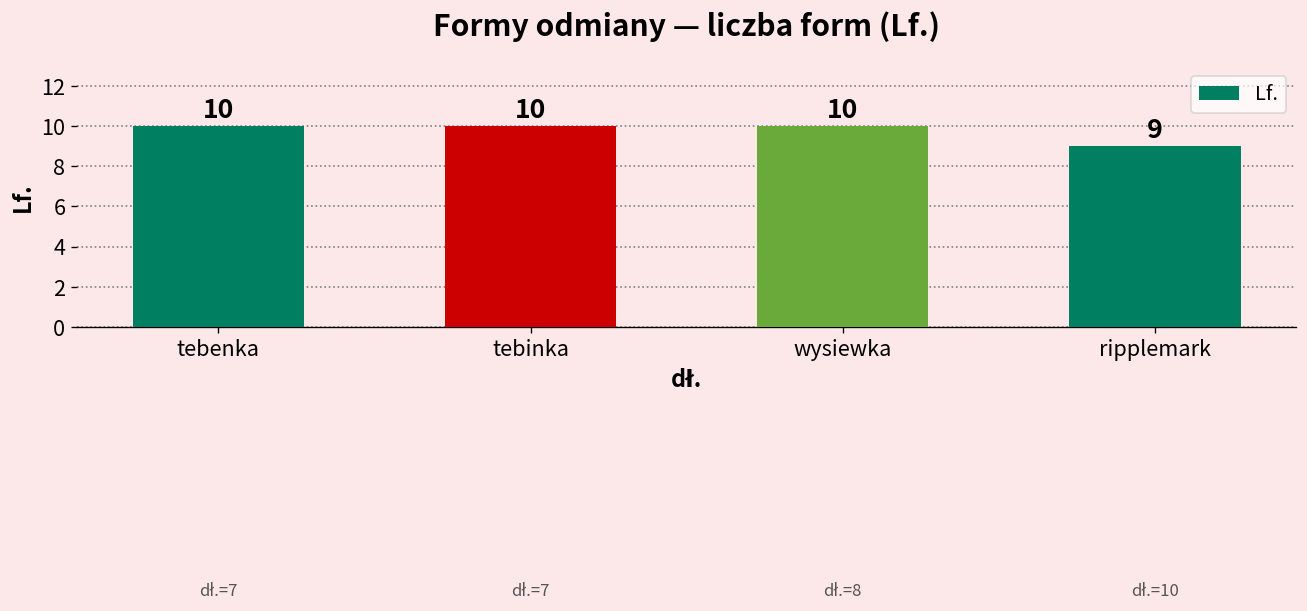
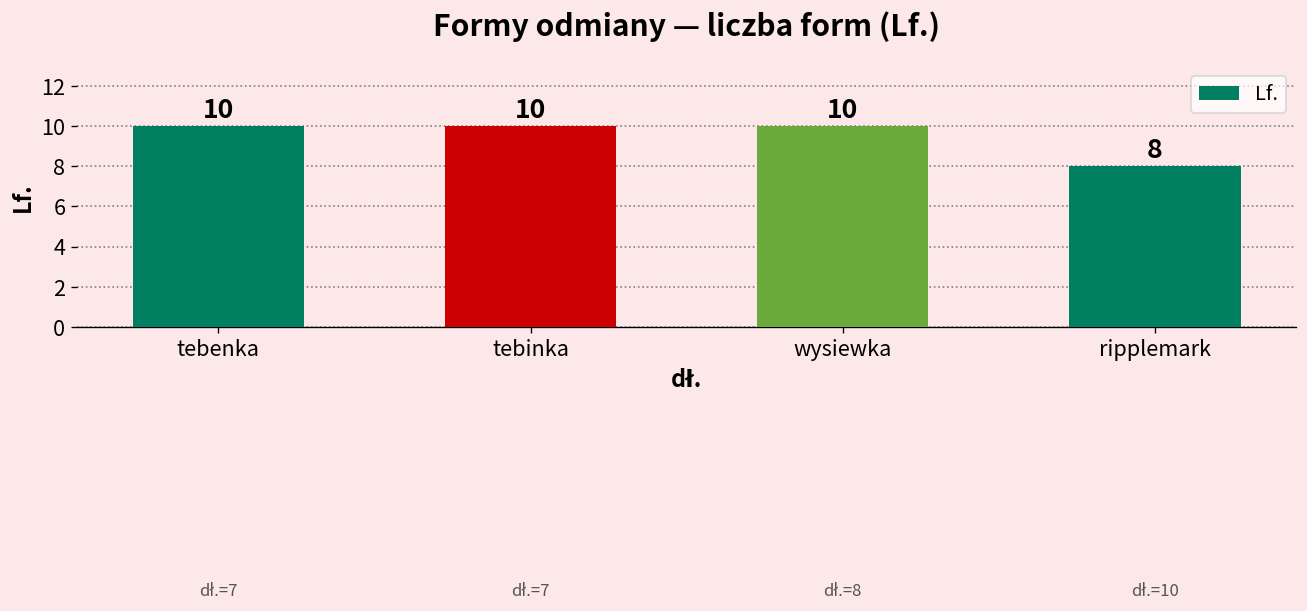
ripplemark: 9 -> 8
